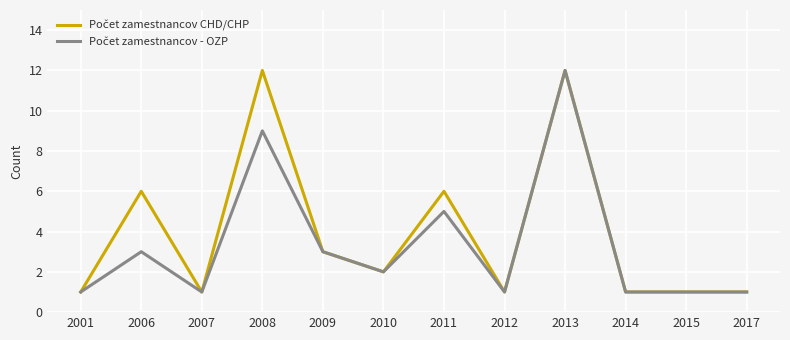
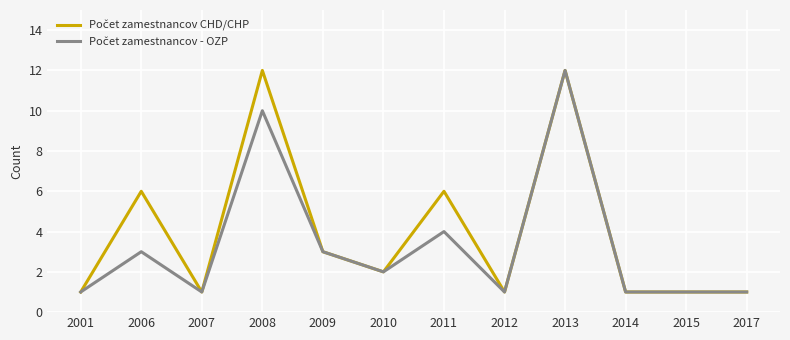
Počet zamestnancov - OZP, 2008: 9 -> 10
Počet zamestnancov - OZP, 2011: 5 -> 4
